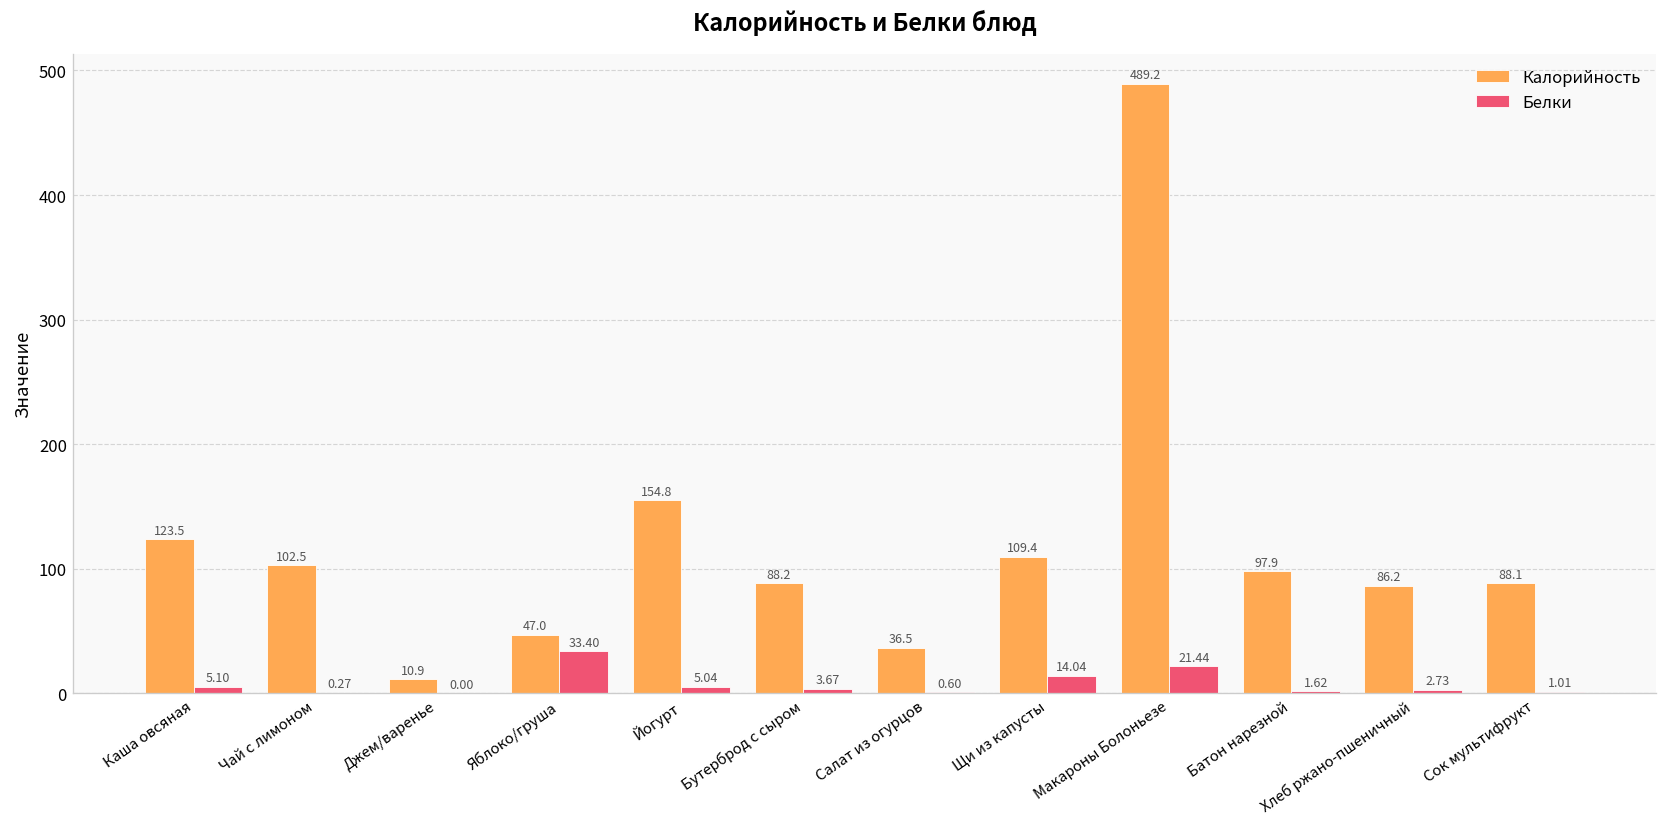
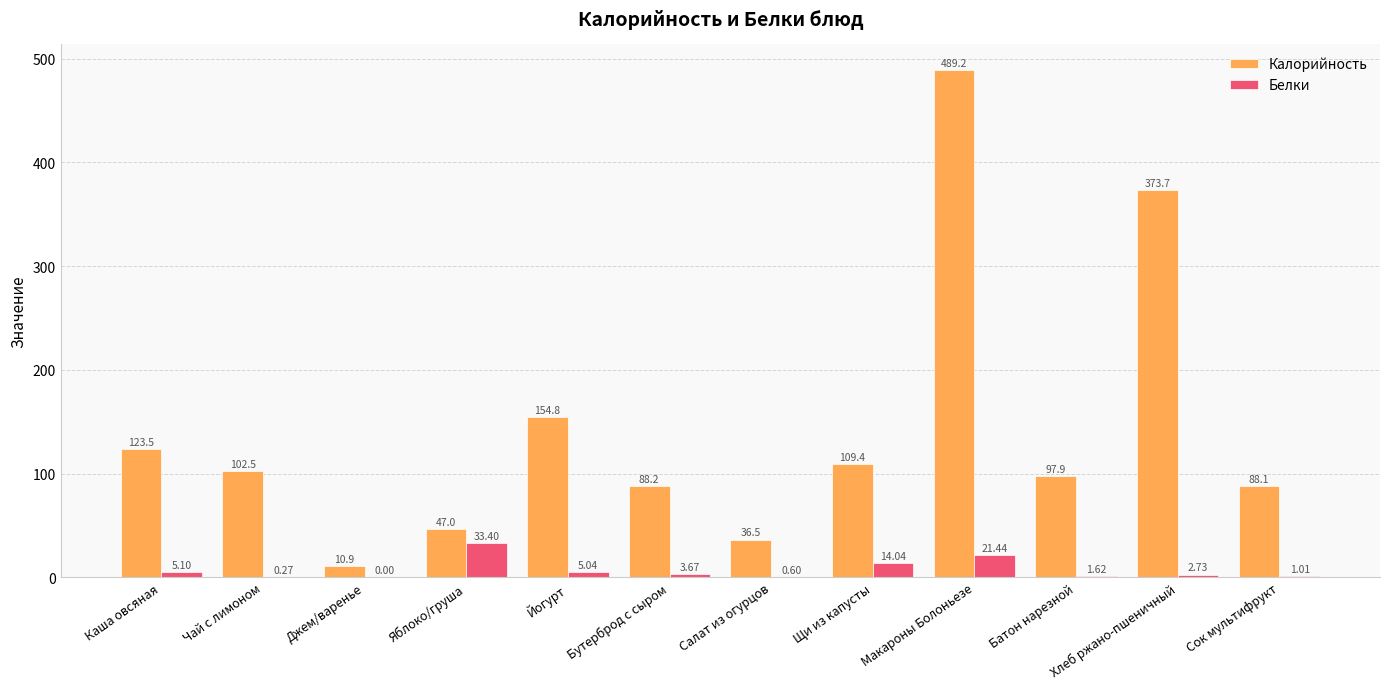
Калорийность, Хлеб ржано-пшеничный: 86.2 -> 373.7
